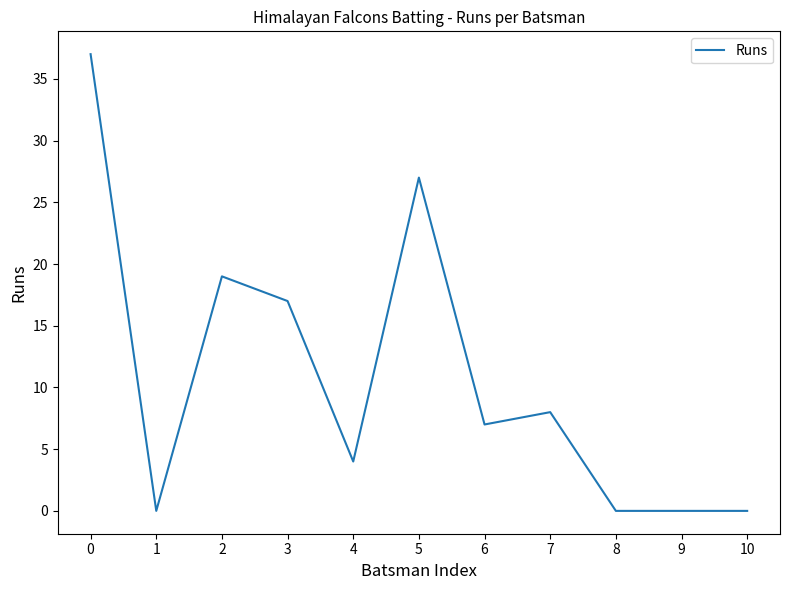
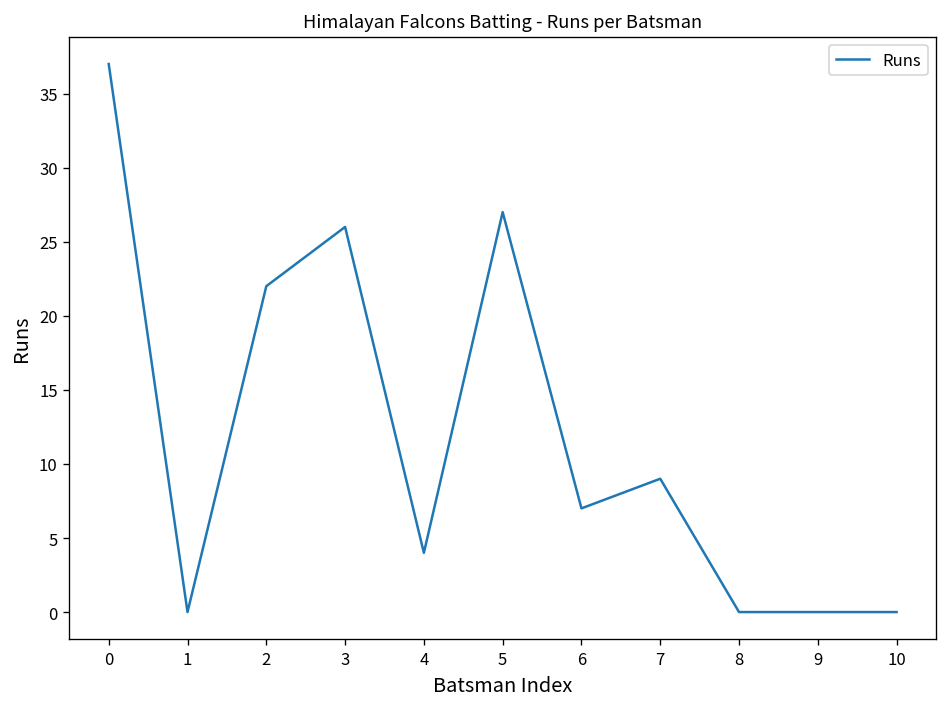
2: 19 -> 22
3: 17 -> 26
7: 8 -> 9
